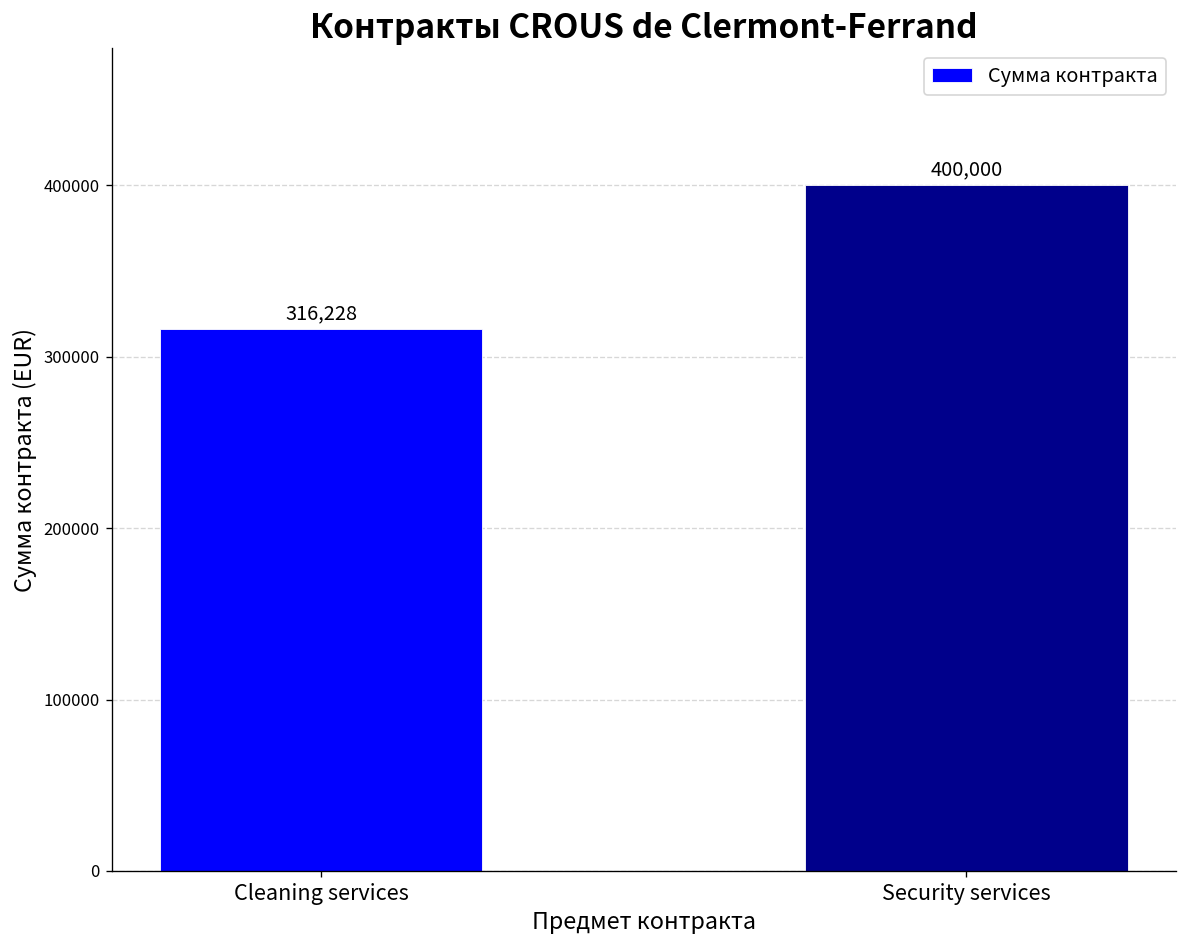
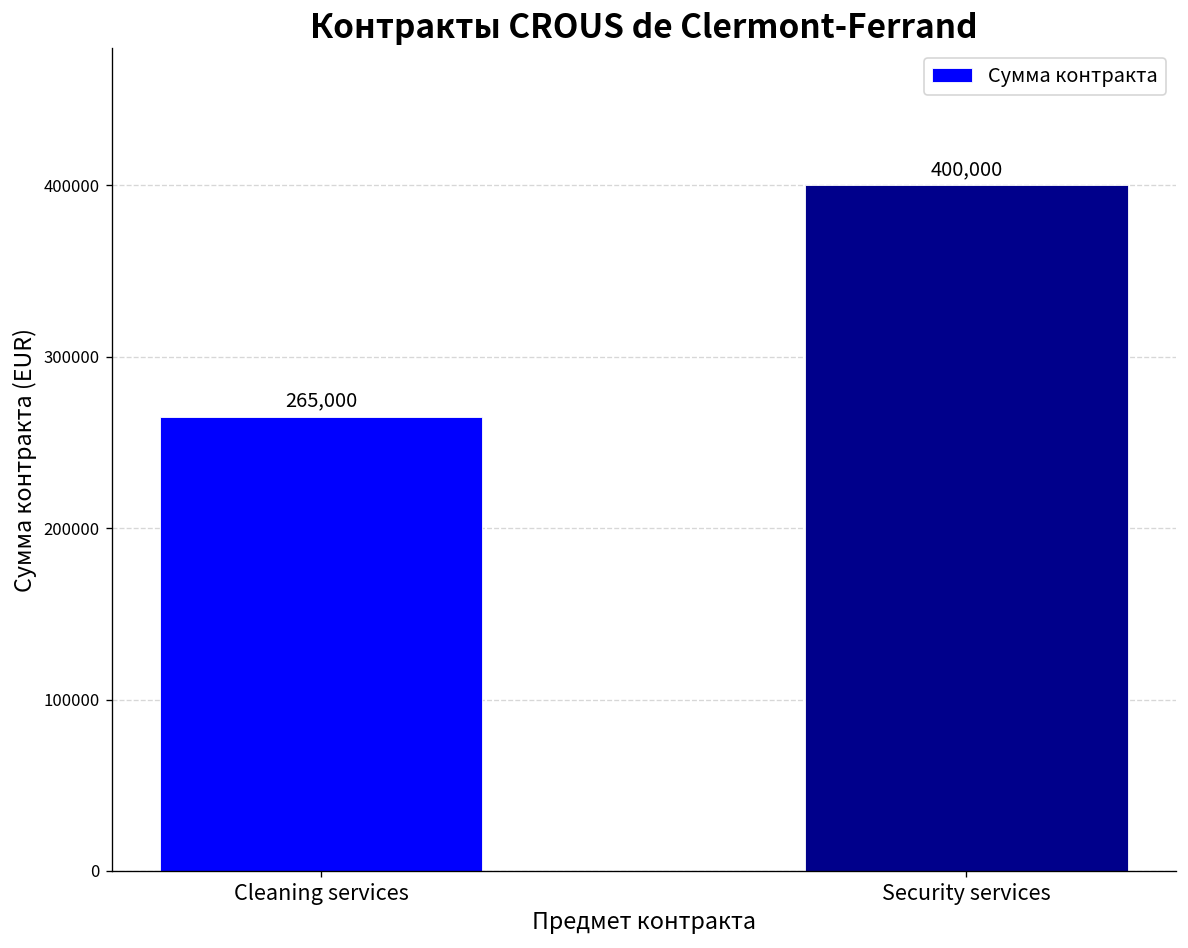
Cleaning services: 316,228 -> 265,000
